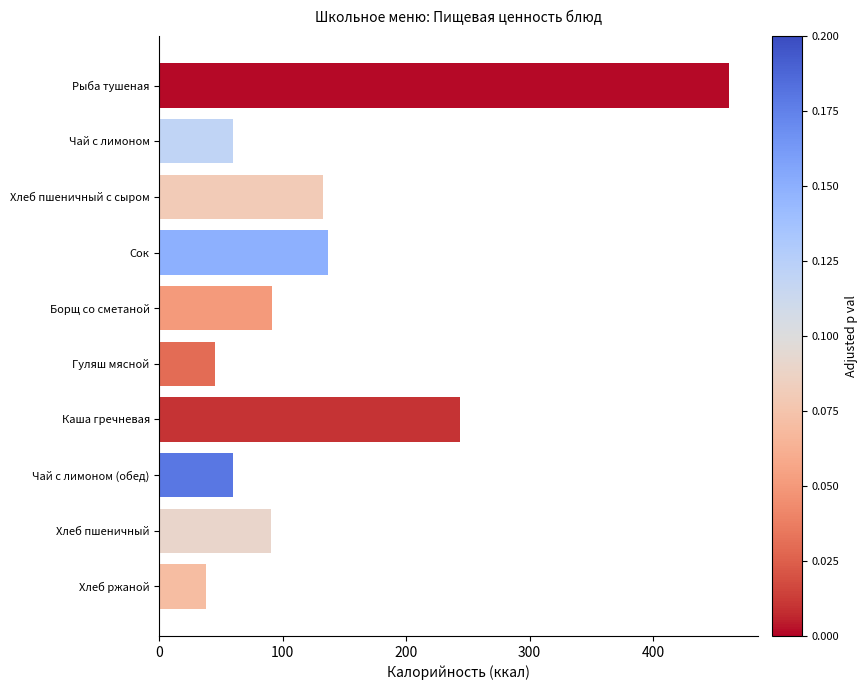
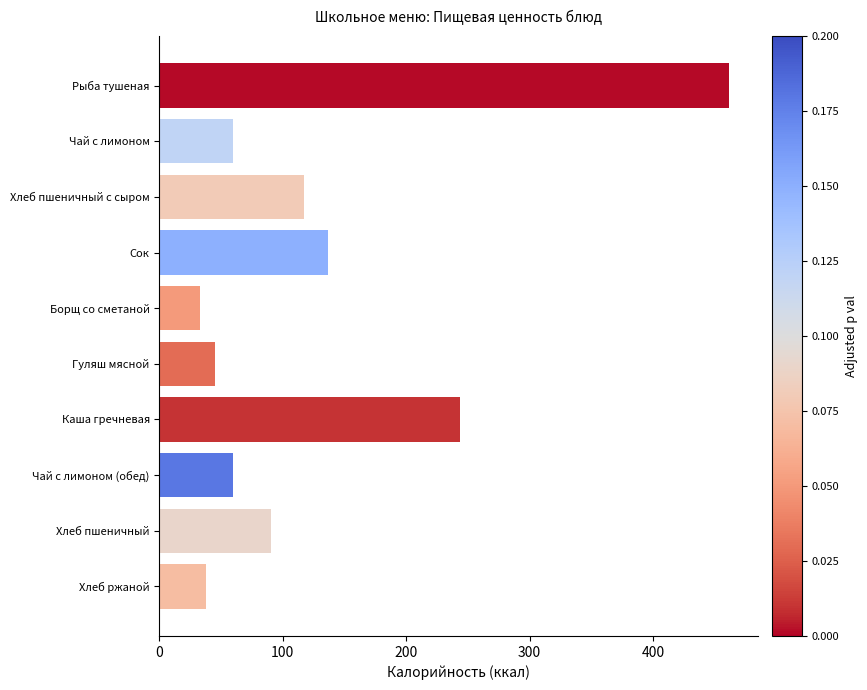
Хлеб пшеничный с сыром: 132 -> 117
Борщ со сметаной: 91 -> 33
